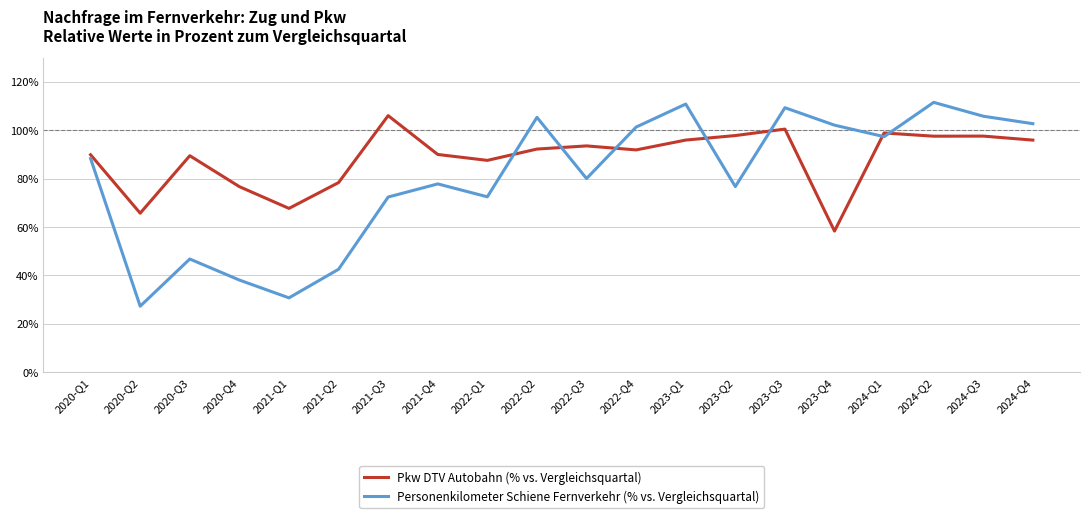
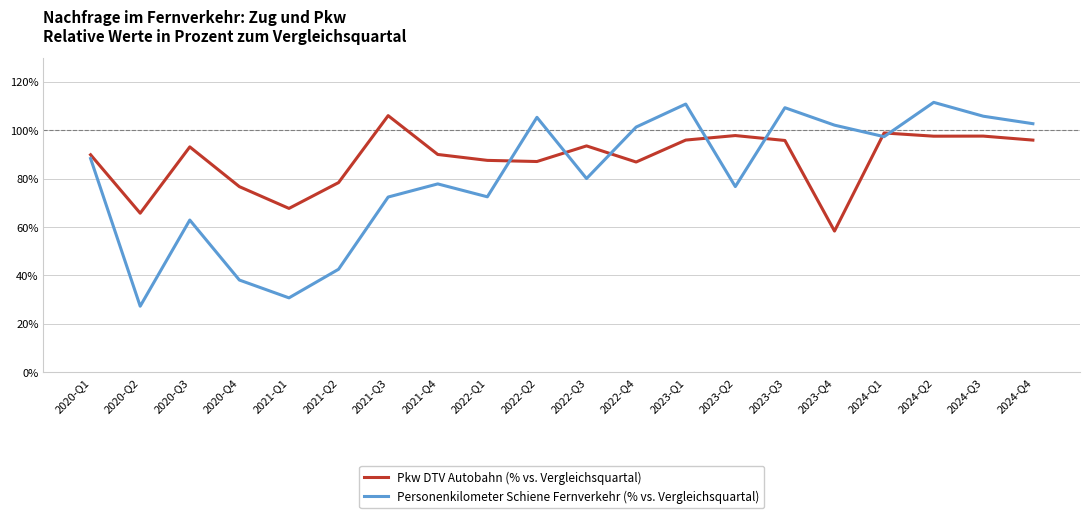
Pkw DTV Autobahn (% vs. Vergleichsquartal), 2020-Q3: 89% -> 93%
Personenkilometer Schiene Fernverkehr (% vs. Vergleichsquartal), 2020-Q3: 47% -> 63%
Pkw DTV Autobahn (% vs. Vergleichsquartal), 2022-Q2: 92% -> 87%
Pkw DTV Autobahn (% vs. Vergleichsquartal), 2022-Q4: 92% -> 87%
Pkw DTV Autobahn (% vs. Vergleichsquartal), 2023-Q3: 100% -> 96%
